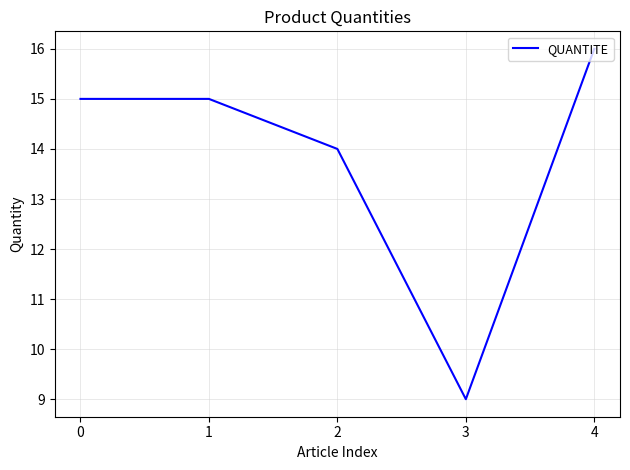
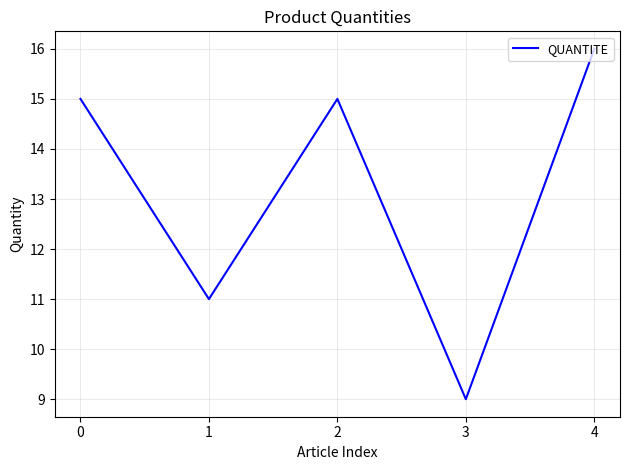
1: 15 -> 11
2: 14 -> 15
